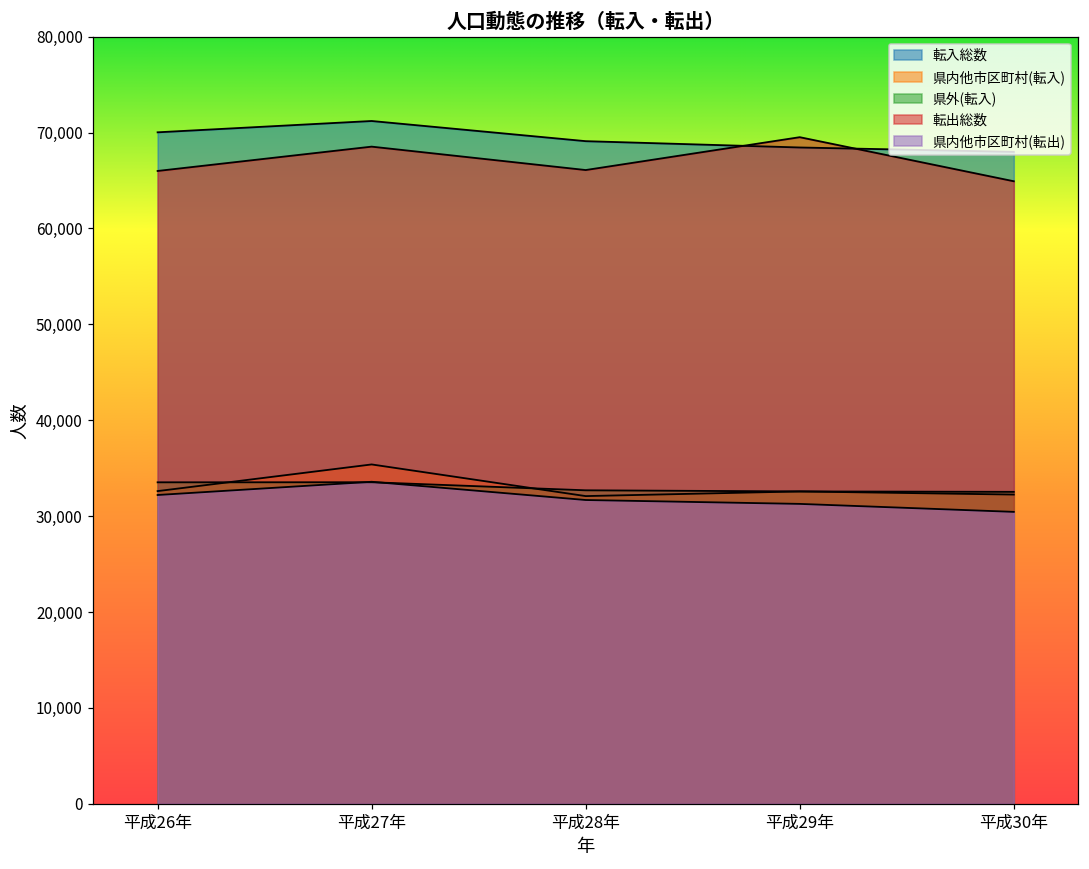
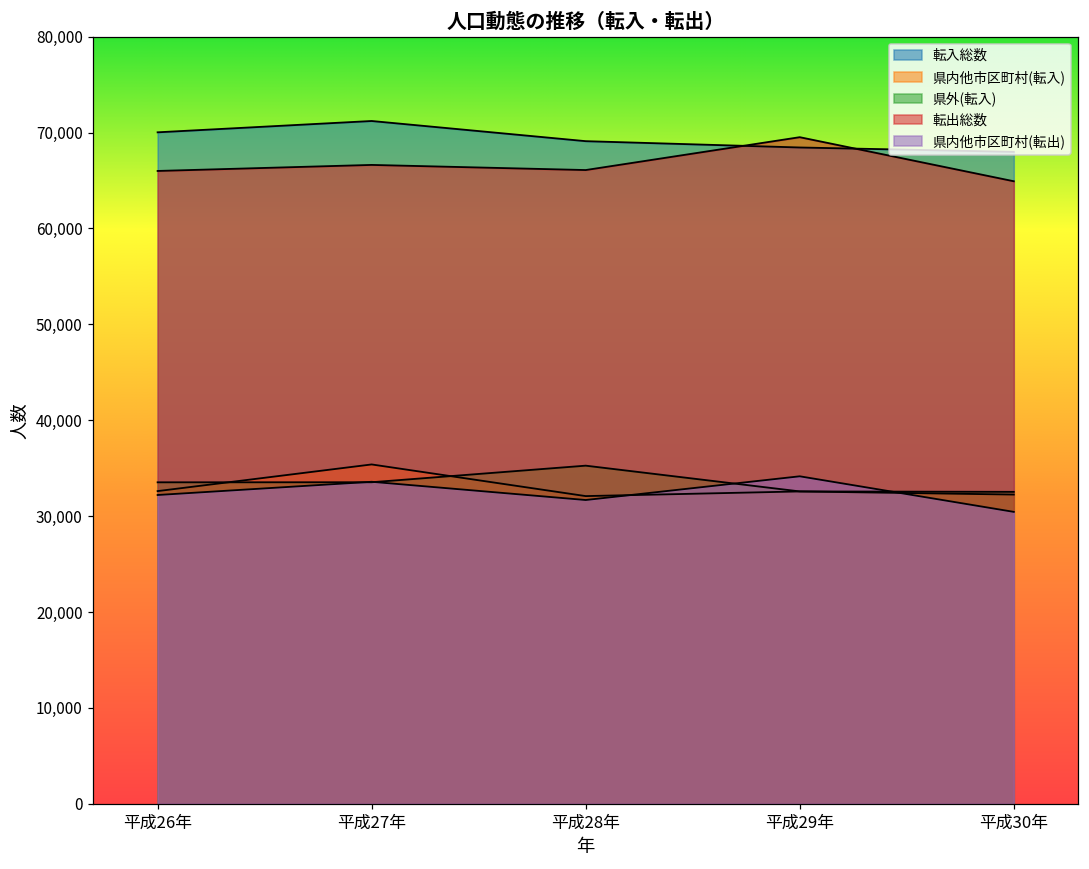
転出総数, 平成27年: 69,000 -> 67,000
県外(転入), 平成28年: 33,000 -> 35,000
県内他市区町村(転出), 平成29年: 31,000 -> 34,000
